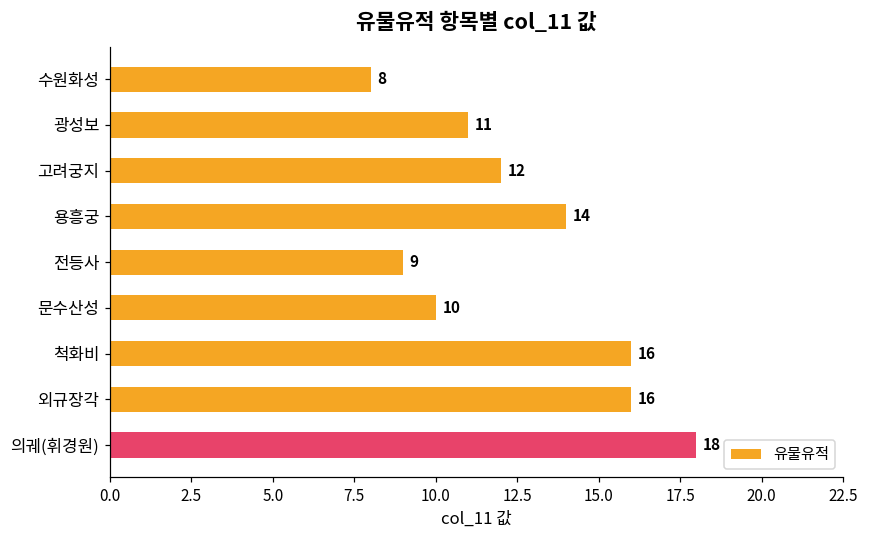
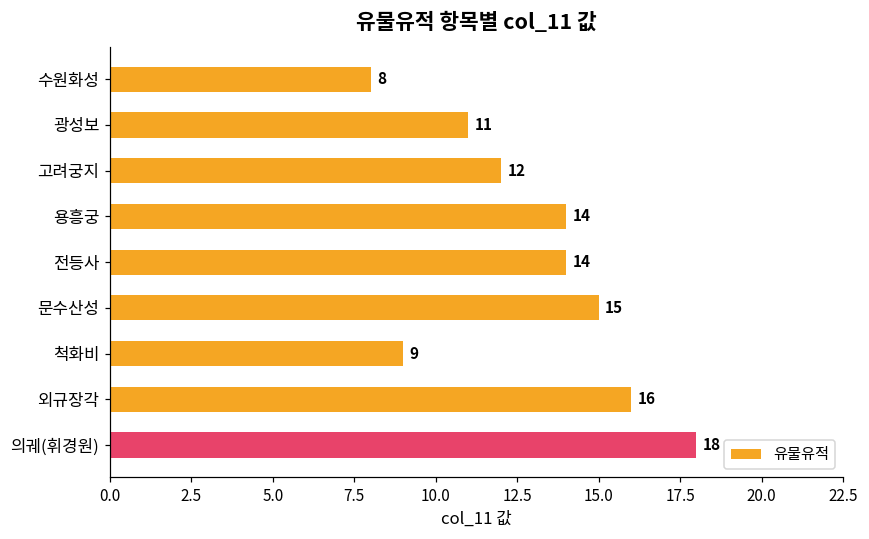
전등사: 9 -> 14
문수산성: 10 -> 15
척화비: 16 -> 9
